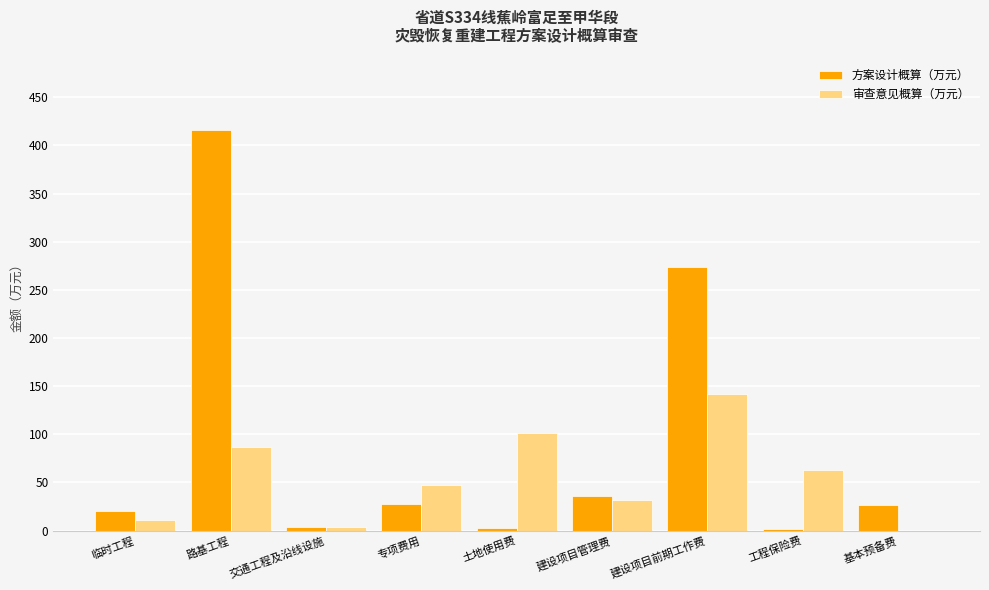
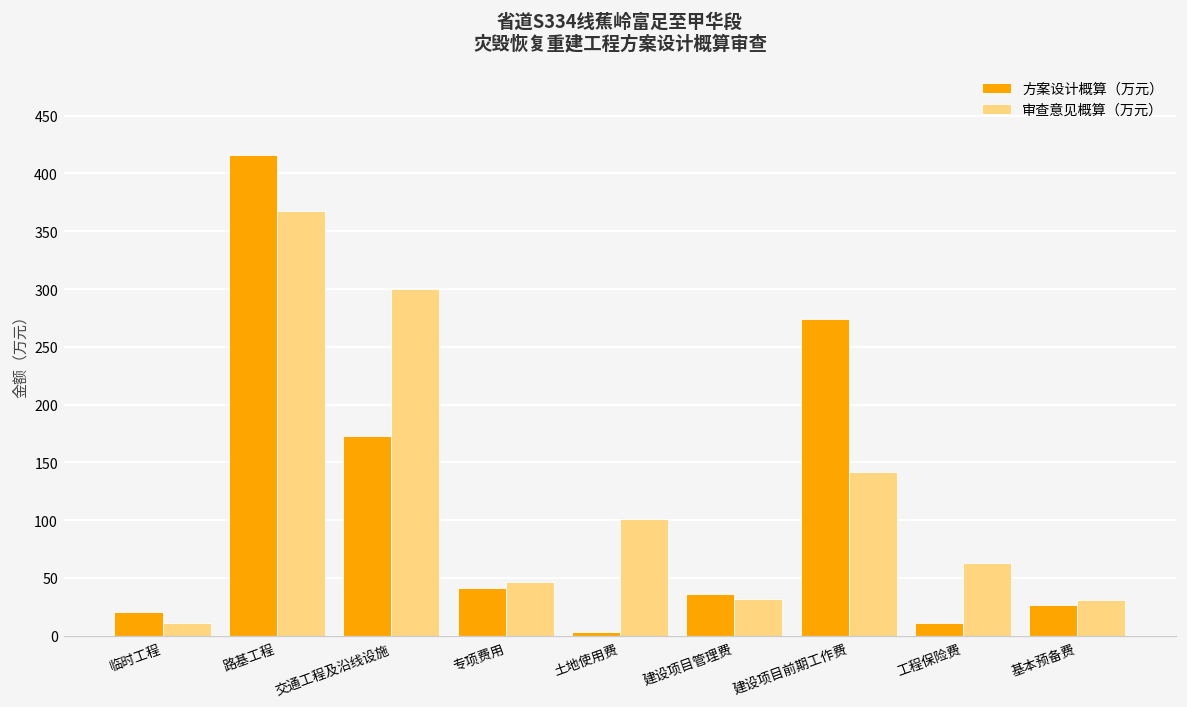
审查意见概算（万元）, 路基工程: 90 -> 370
方案设计概算（万元）, 交通工程及沿线设施: 0 -> 170
审查意见概算（万元）, 交通工程及沿线设施: 0 -> 300
方案设计概算（万元）, 专项费用: 30 -> 40
方案设计概算（万元）, 工程保险费: 0 -> 10
审查意见概算（万元）, 基本预备费: 0 -> 30
